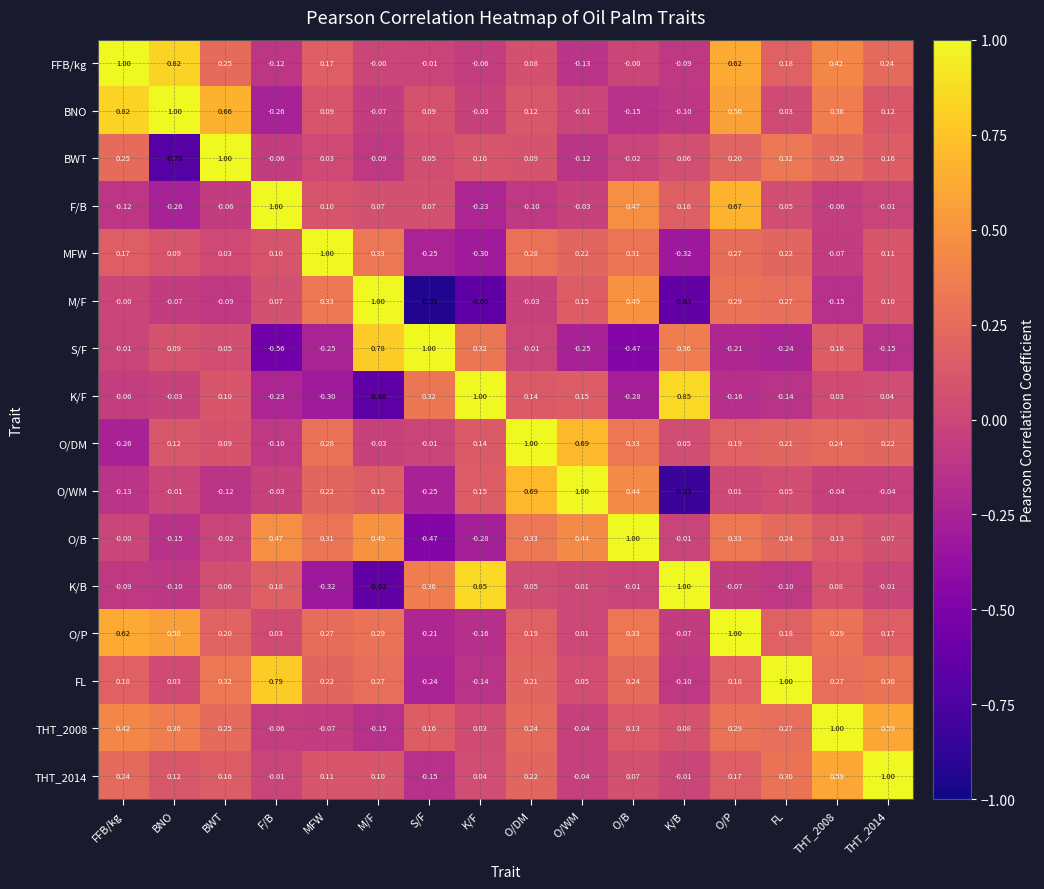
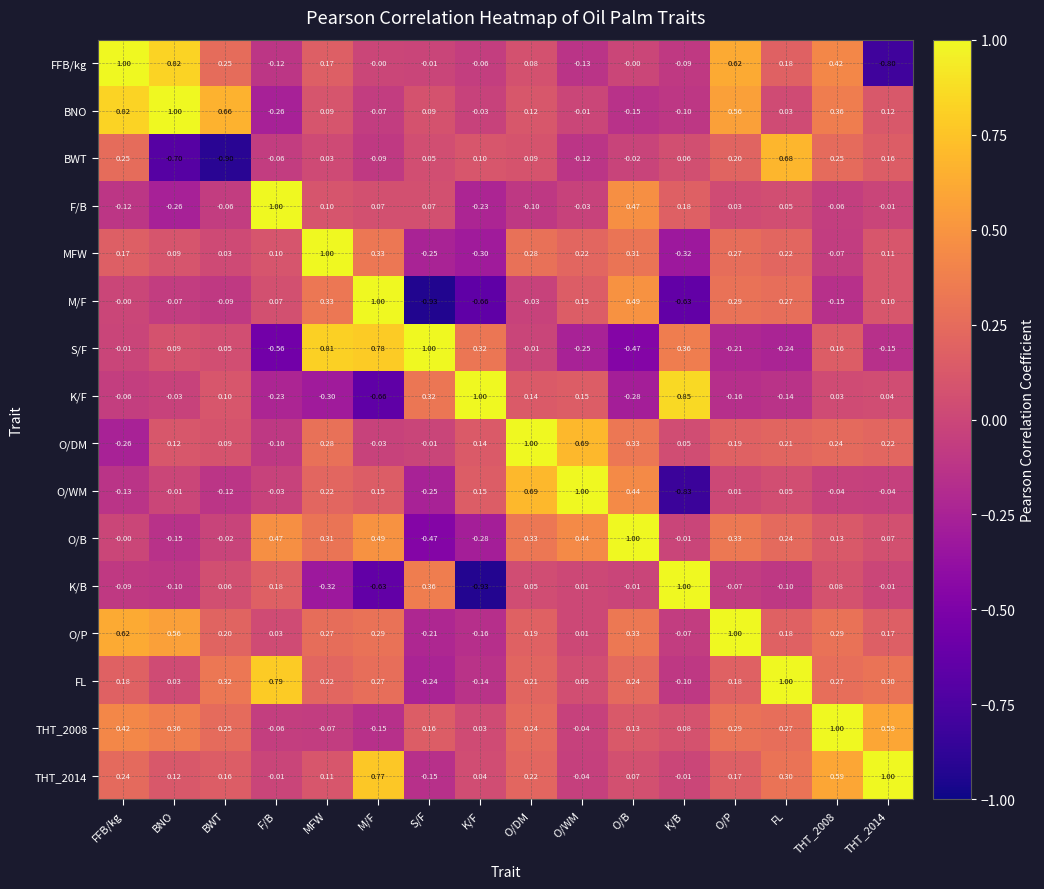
FFB/kg, THT_2014: 0.24 -> -0.80
BWT, BWT: 1.00 -> -0.90
BWT, FL: 0.32 -> 0.68
F/B, O/P: 0.67 -> 0.03
S/F, MFW: -0.25 -> 0.81
K/B, K/F: 0.85 -> -0.93
THT_2014, M/F: 0.10 -> 0.77
